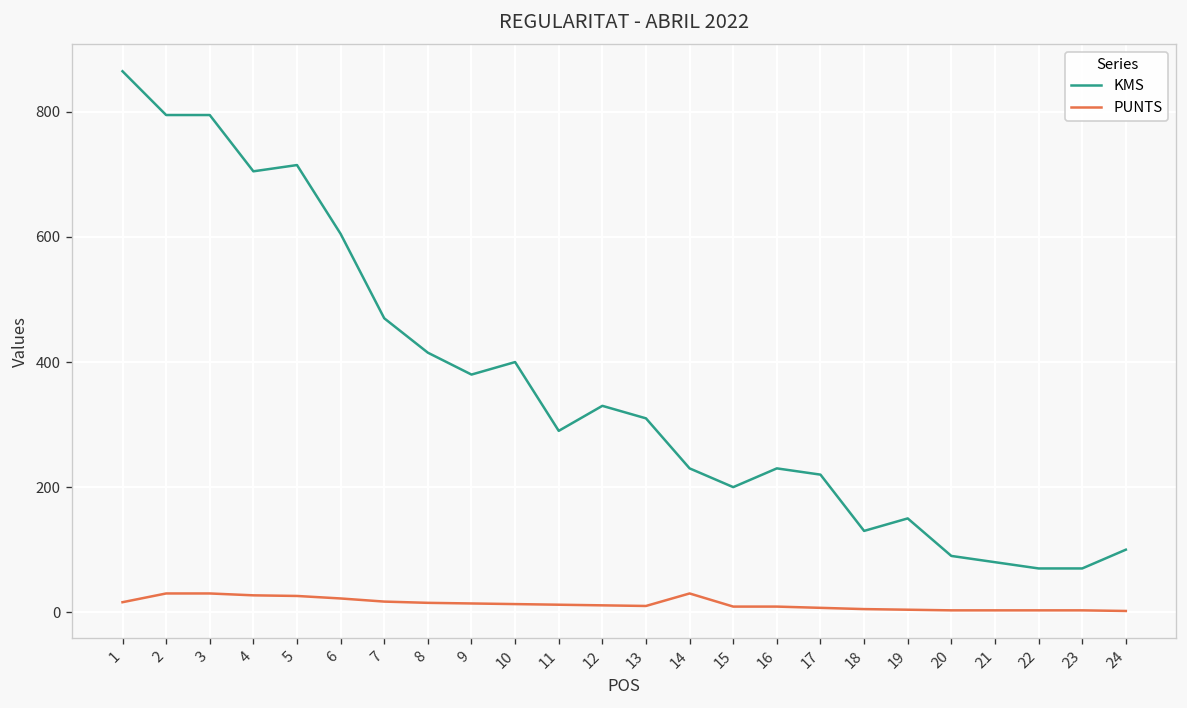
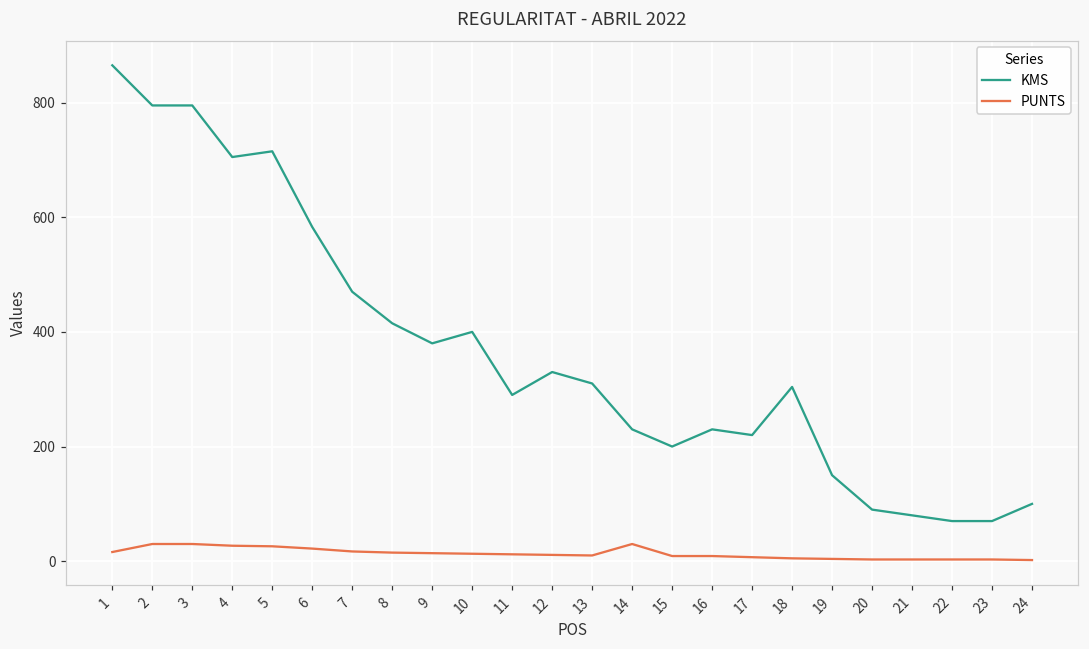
KMS, 6: 610 -> 580
KMS, 18: 130 -> 300
